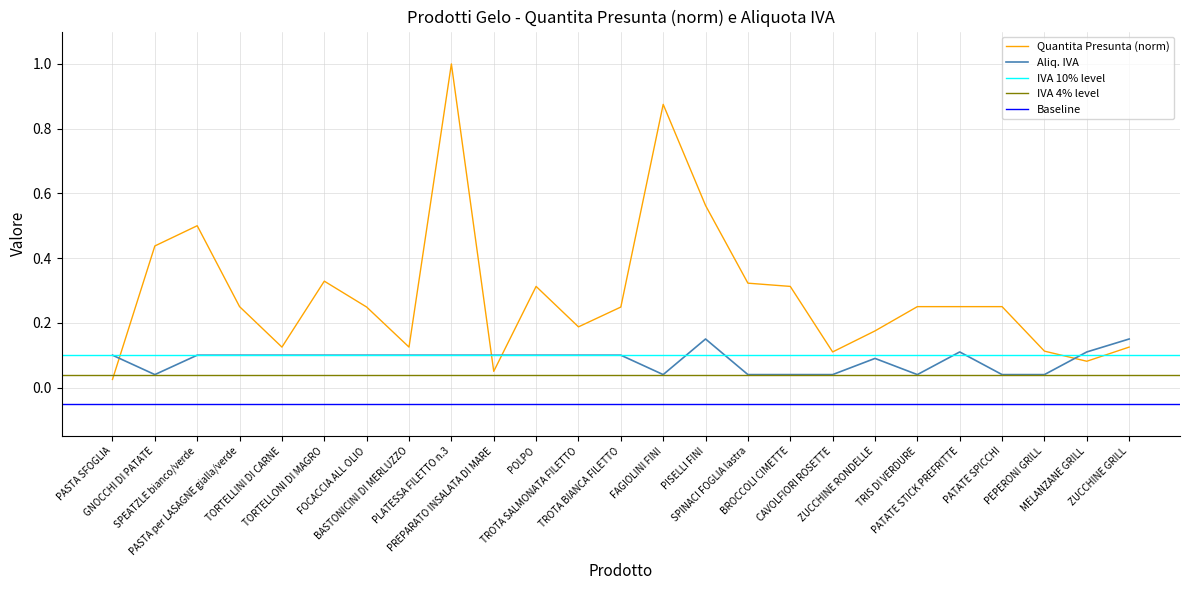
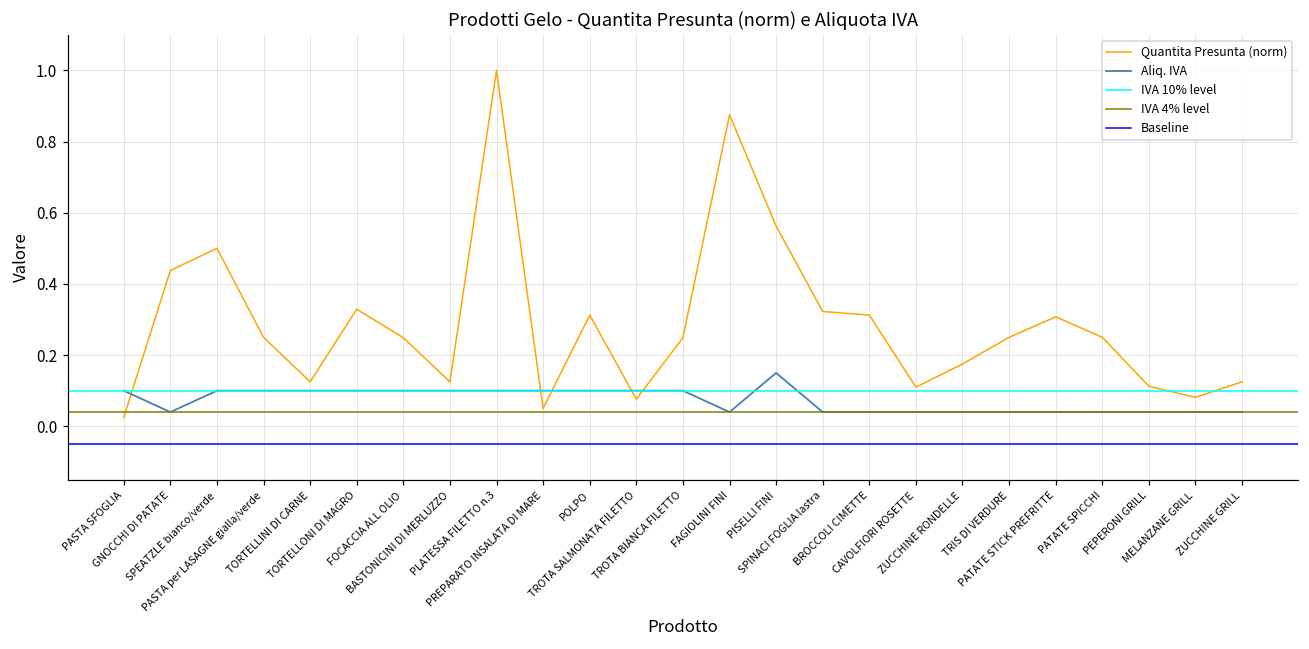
Quantita Presunta (norm), TROTA SALMONATA FILETTO: 0.19 -> 0.08
Aliq. IVA, ZUCCHINE RONDELLE: 0.09 -> 0.04
Quantita Presunta (norm), PATATE STICK PREFRITTE: 0.25 -> 0.31
Aliq. IVA, PATATE STICK PREFRITTE: 0.11 -> 0.04
Aliq. IVA, MELANZANE GRILL: 0.11 -> 0.04
Aliq. IVA, ZUCCHINE GRILL: 0.15 -> 0.04
